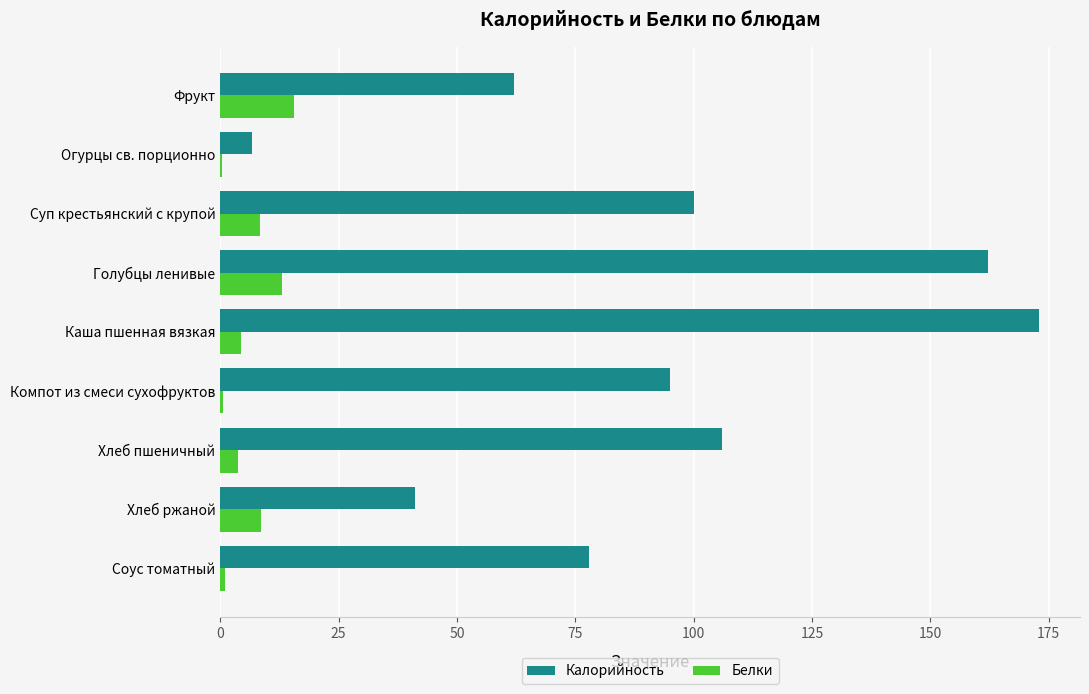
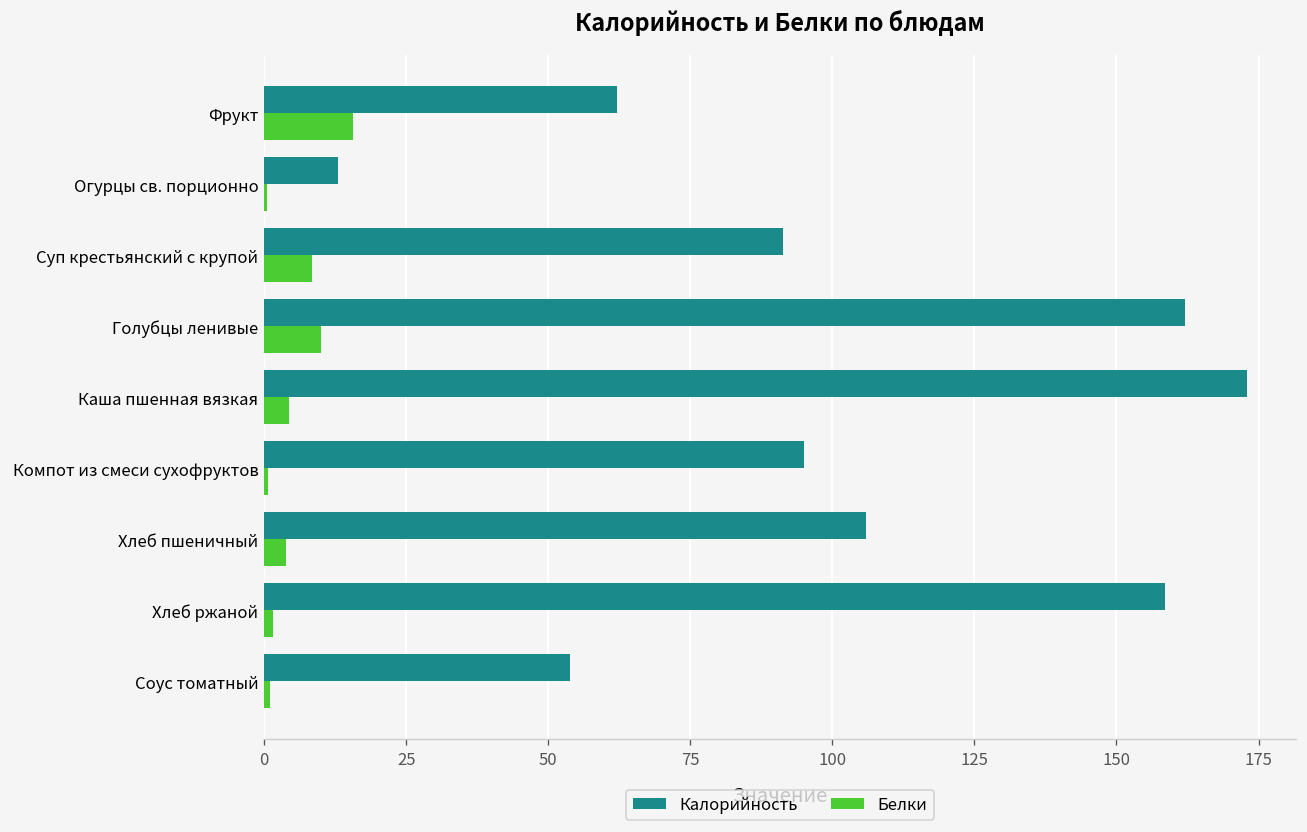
Калорийность, Огурцы св. порционно: 7 -> 13
Калорийность, Суп крестьянский с крупой: 100 -> 91
Белки, Голубцы ленивые: 13 -> 10
Калорийность, Хлеб ржаной: 41 -> 158
Белки, Хлеб ржаной: 9 -> 2
Калорийность, Соус томатный: 78 -> 54
